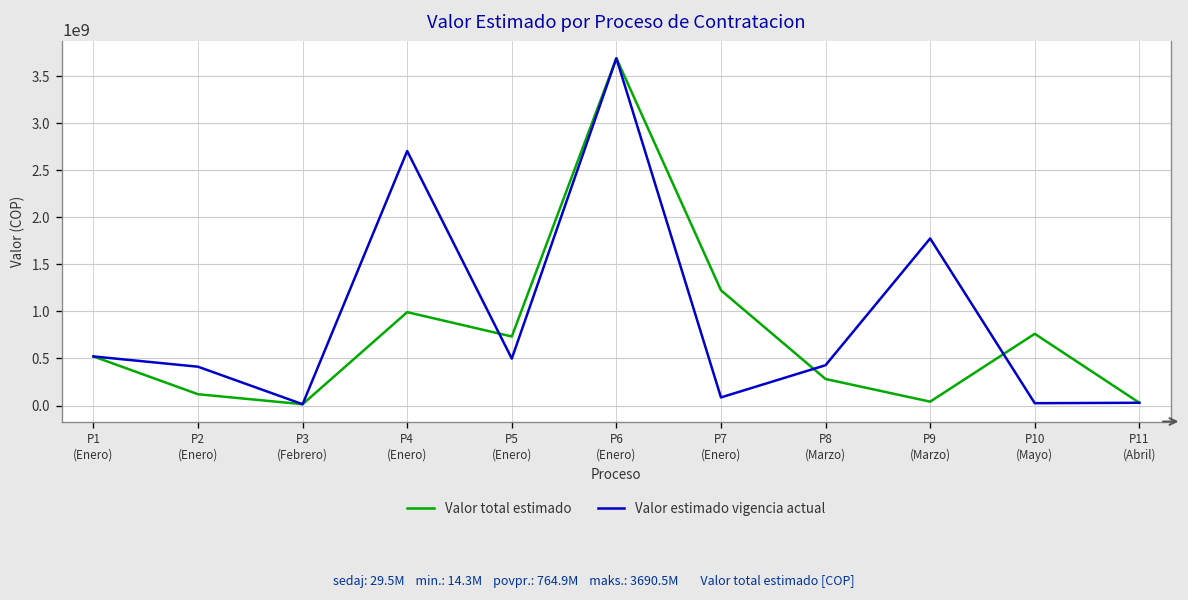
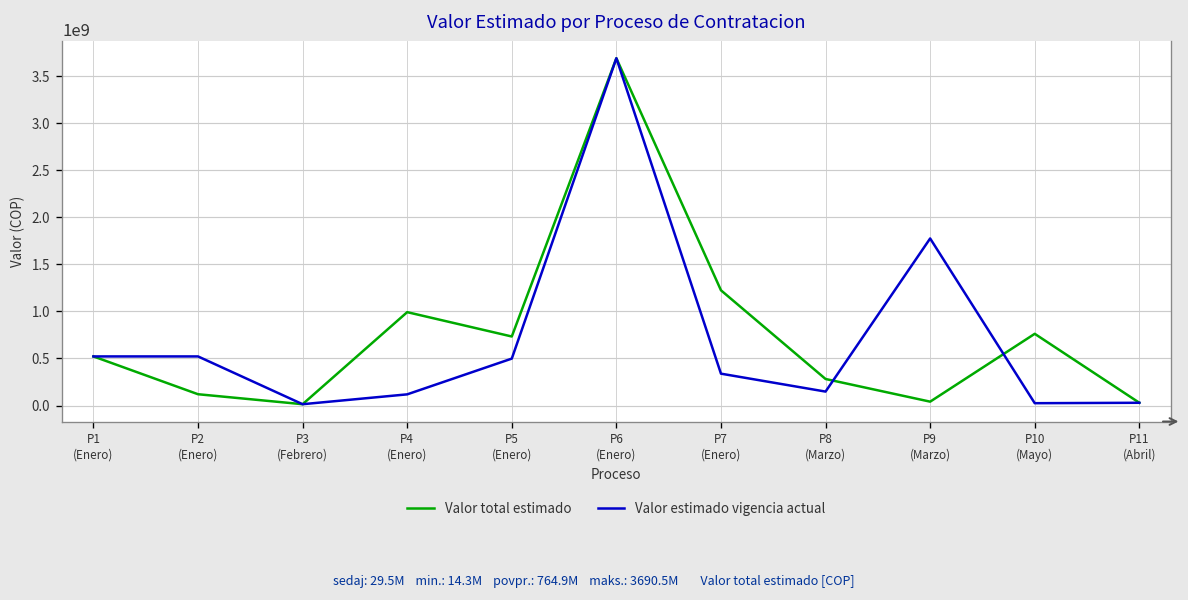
Valor estimado vigencia actual, P2 (Enero): 400000000 -> 500000000
Valor estimado vigencia actual, P4 (Enero): 2700000000 -> 100000000
Valor estimado vigencia actual, P7 (Enero): 100000000 -> 300000000
Valor estimado vigencia actual, P8 (Marzo): 400000000 -> 100000000
